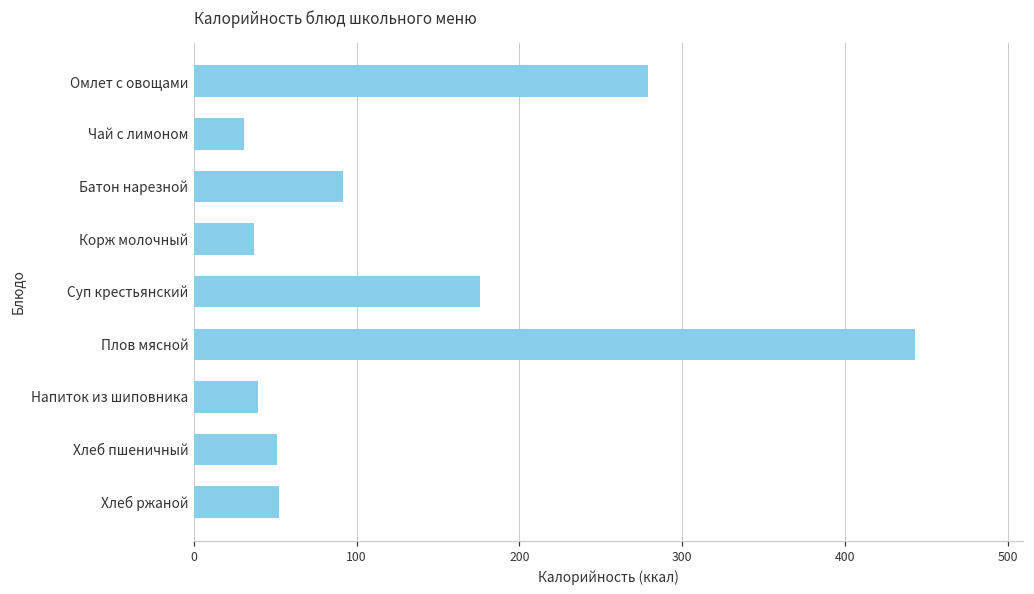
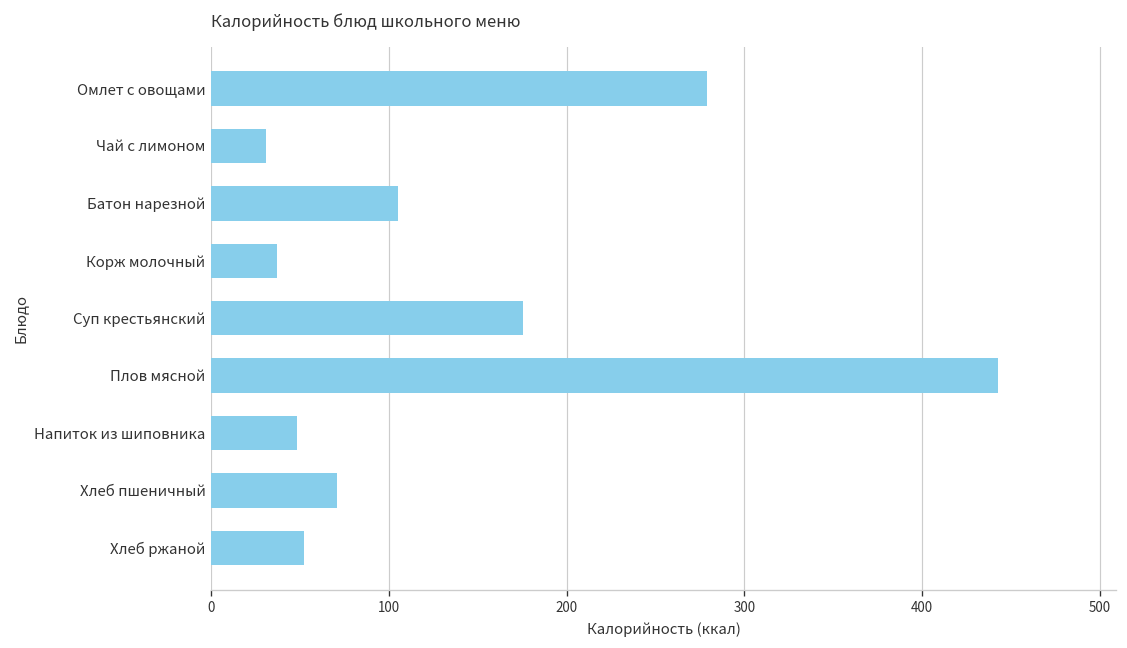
Батон нарезной: 92 -> 105
Напиток из шиповника: 40 -> 48
Хлеб пшеничный: 51 -> 71
